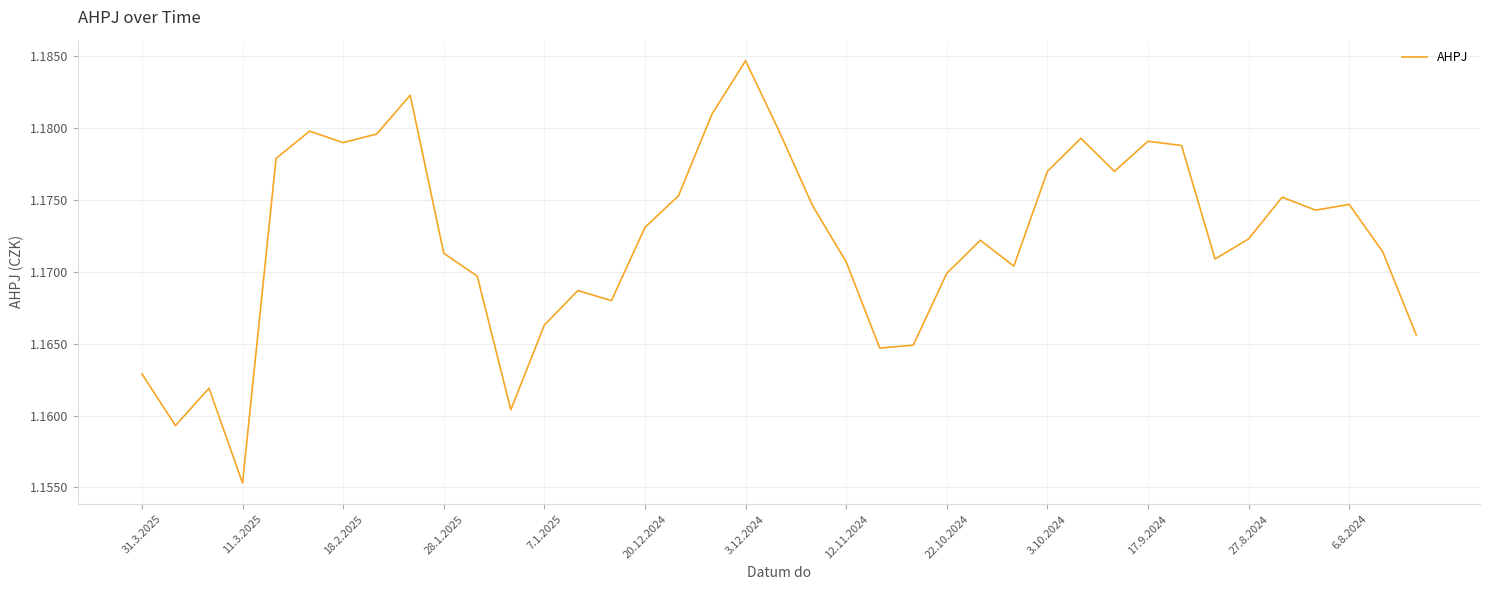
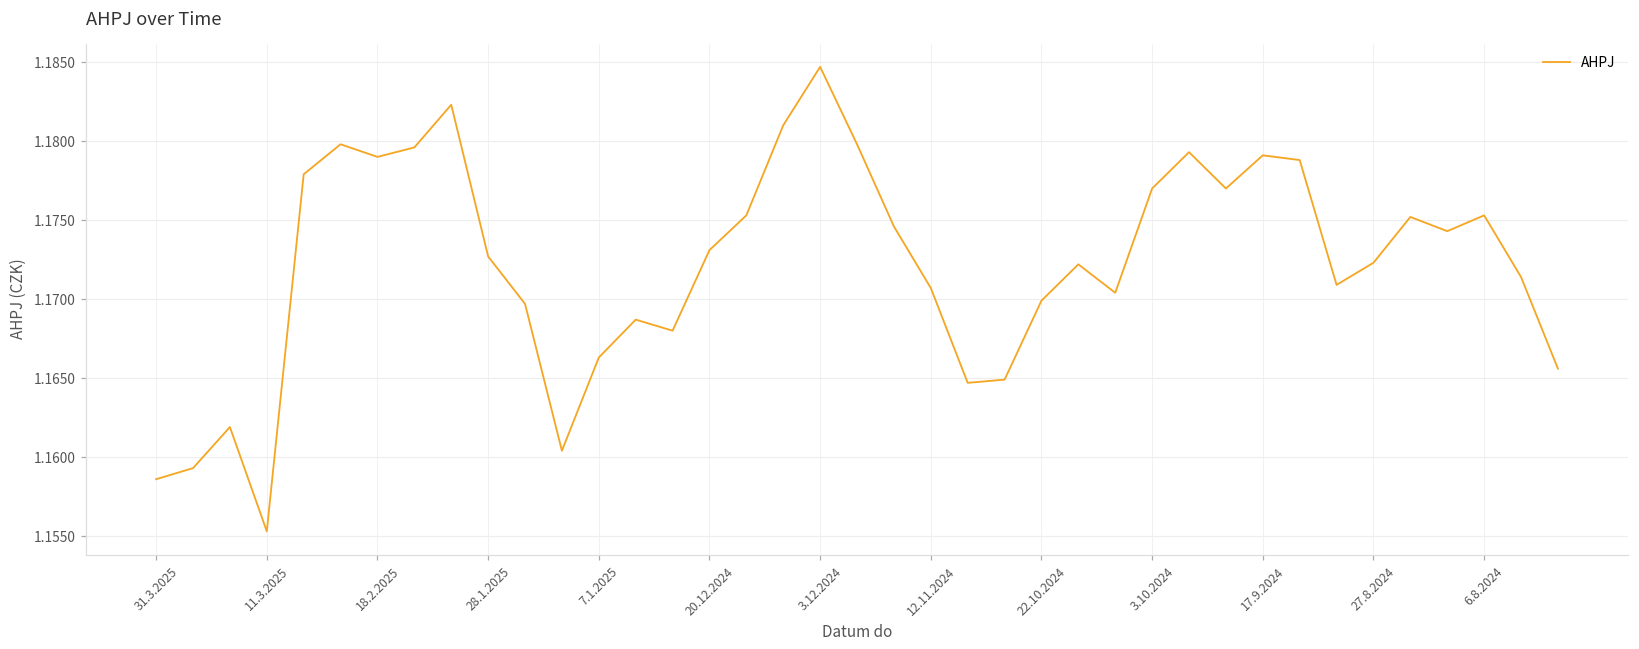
31.3.2025: 1.1629 -> 1.1586
28.1.2025: 1.1713 -> 1.1727
6.8.2024: 1.1747 -> 1.1753
